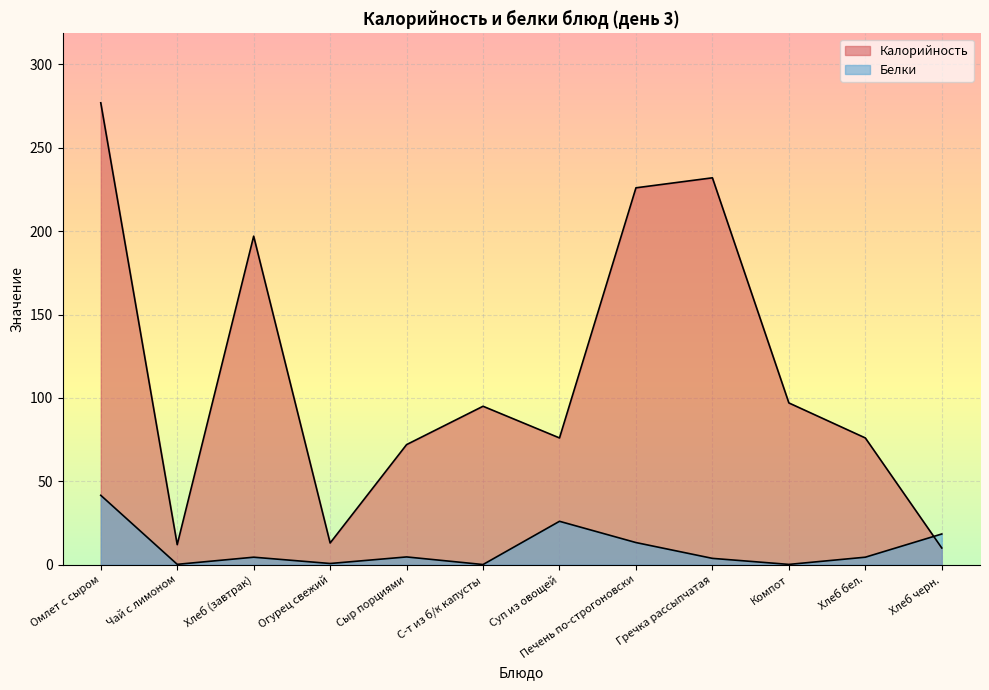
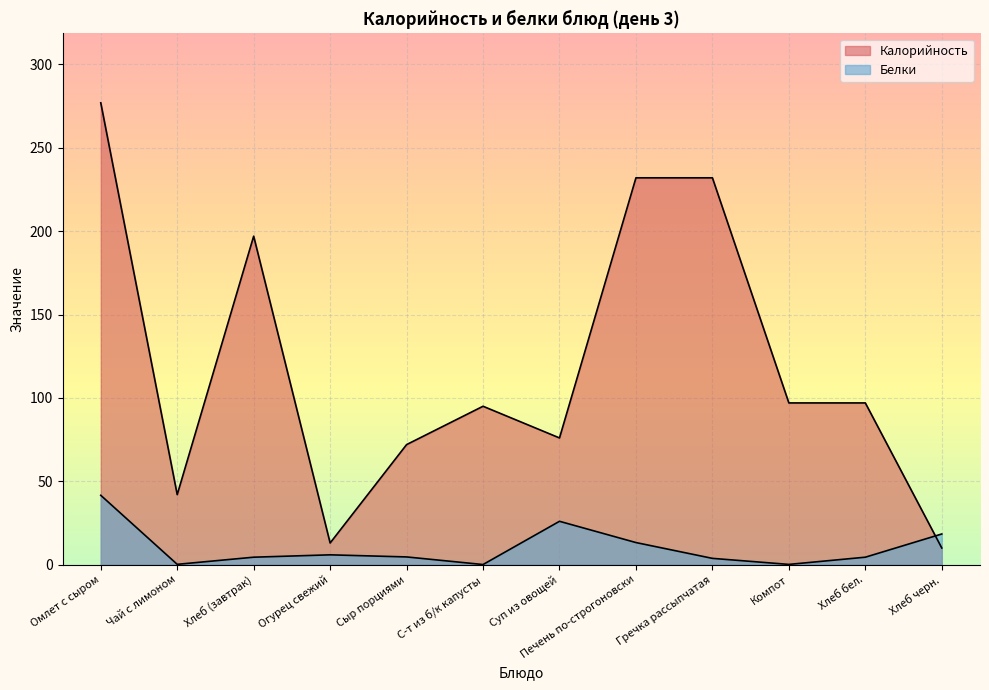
Калорийность, Чай с лимоном: 12 -> 42
Белки, Огурец свежий: 1 -> 6
Калорийность, Печень по-строгоновски: 226 -> 232
Калорийность, Хлеб бел.: 76 -> 97
